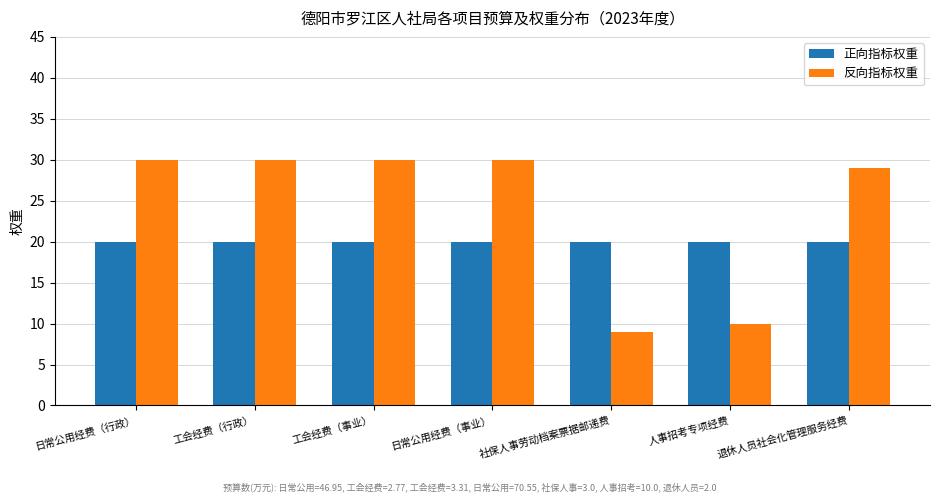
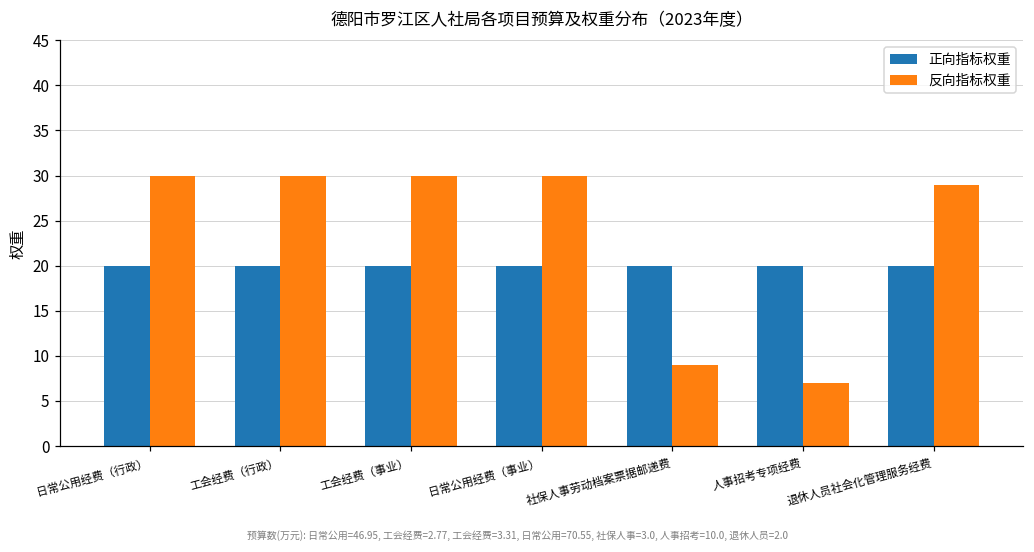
反向指标权重, 人事招考专项经费: 10 -> 7
